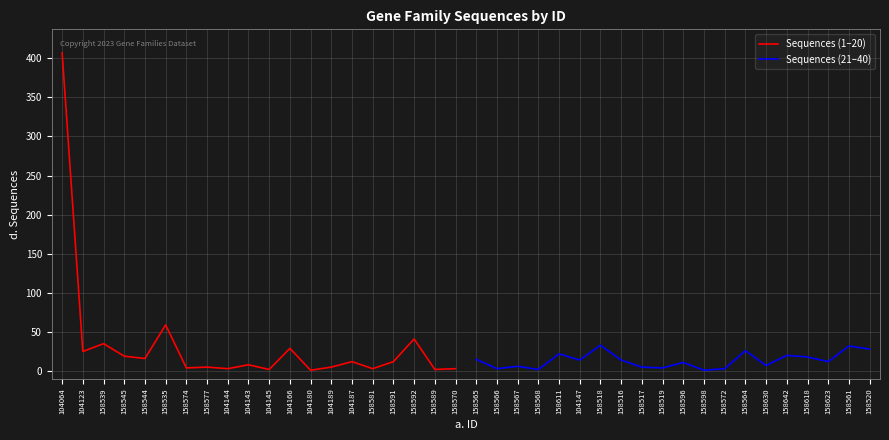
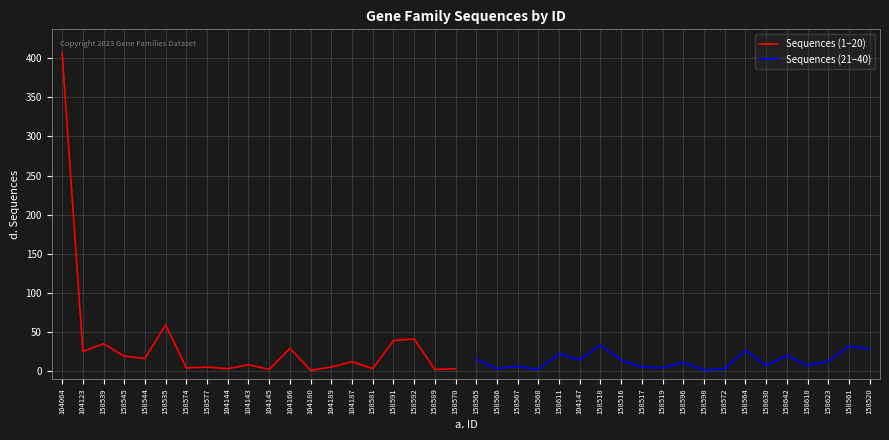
Sequences (1–20), 158591: 10 -> 40
Sequences (21–40), 158618: 20 -> 10
